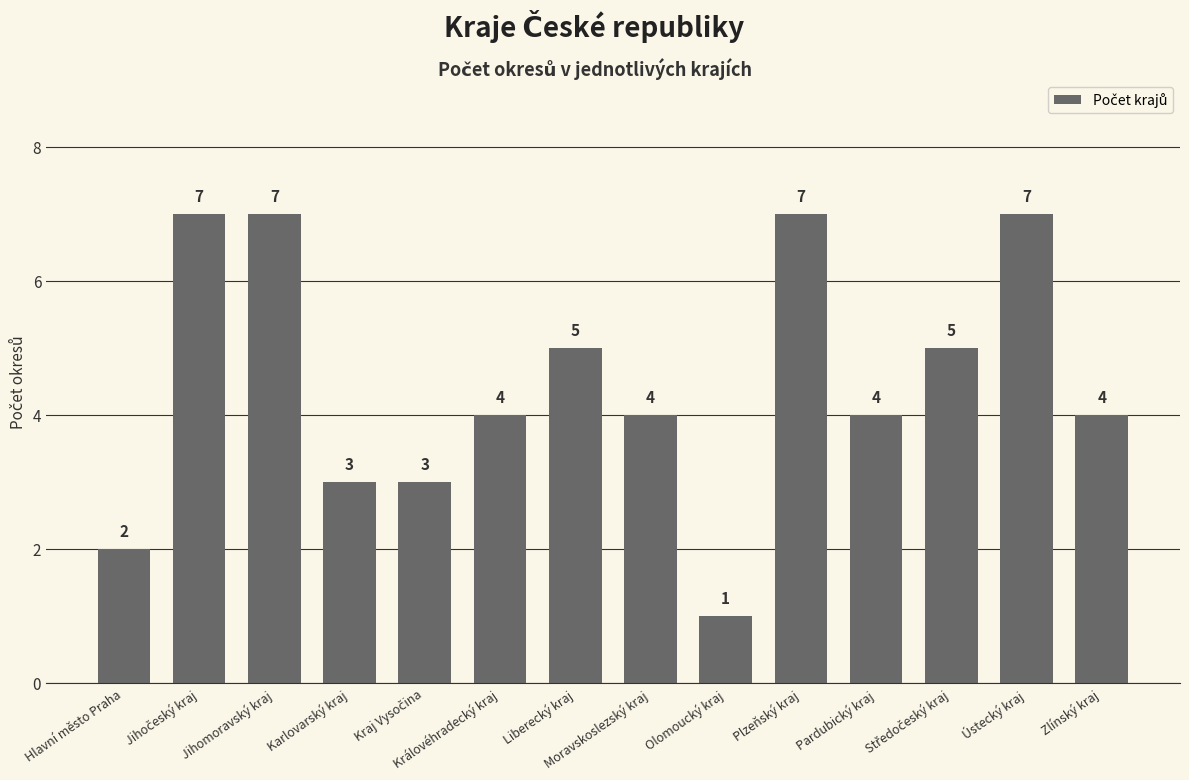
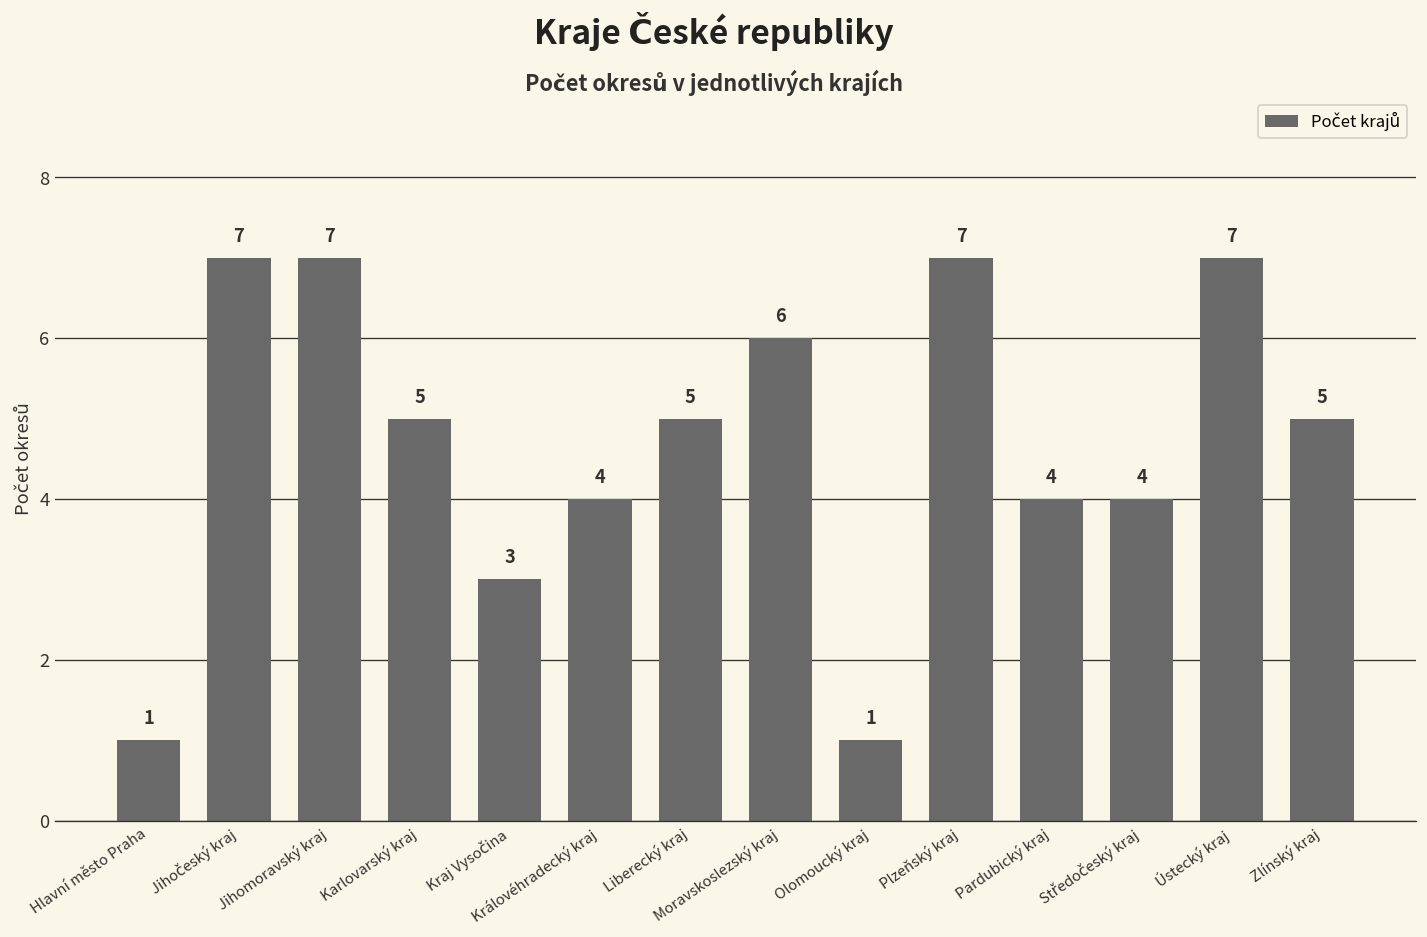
Hlavní město Praha: 2 -> 1
Karlovarský kraj: 3 -> 5
Moravskoslezský kraj: 4 -> 6
Středočeský kraj: 5 -> 4
Zlínský kraj: 4 -> 5
